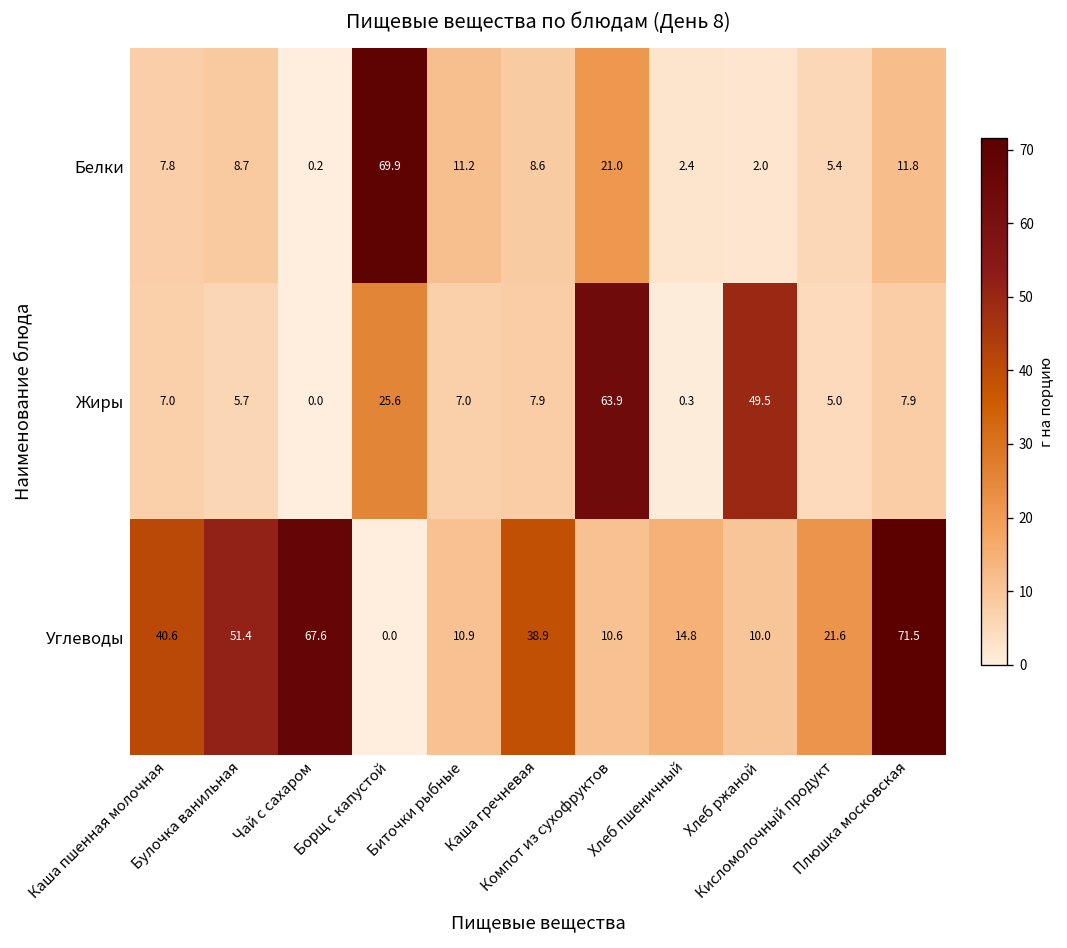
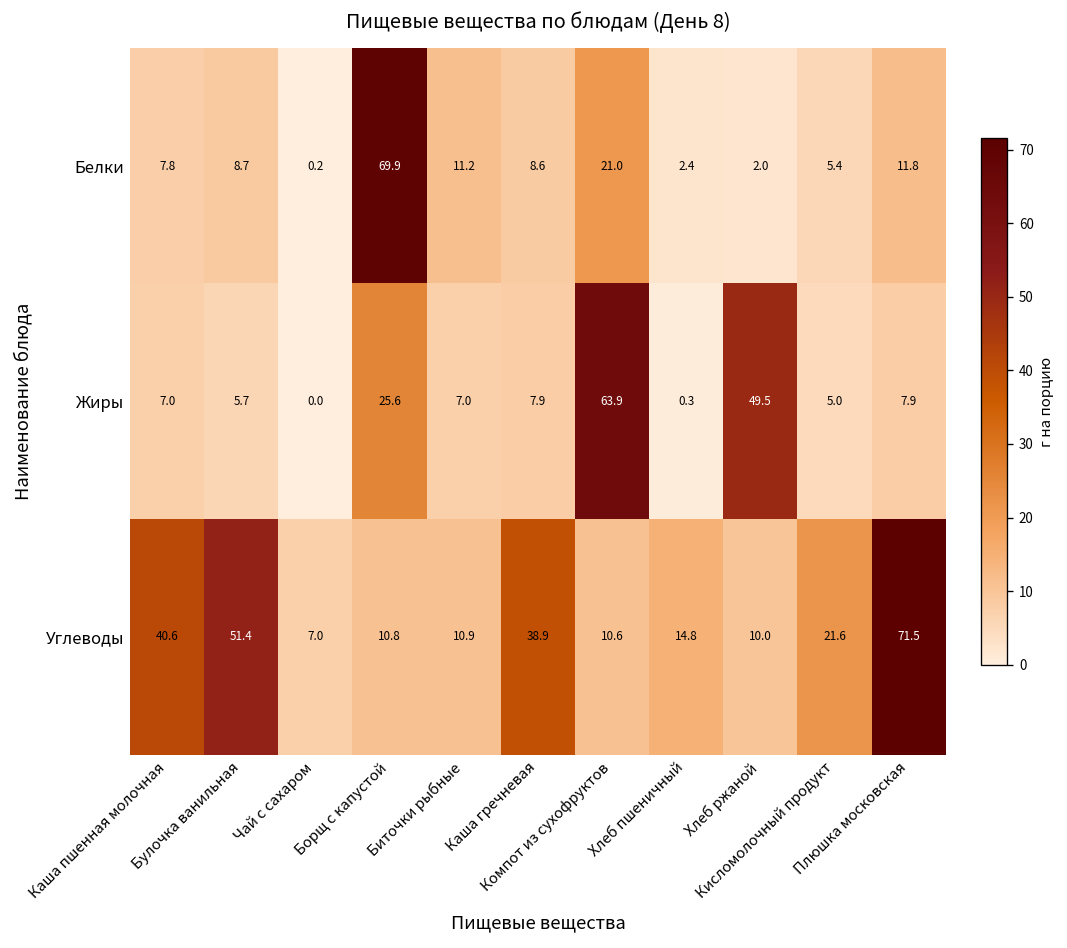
Углеводы, Чай с сахаром: 67.6 -> 7.0
Углеводы, Борщ с капустой: 0.0 -> 10.8
